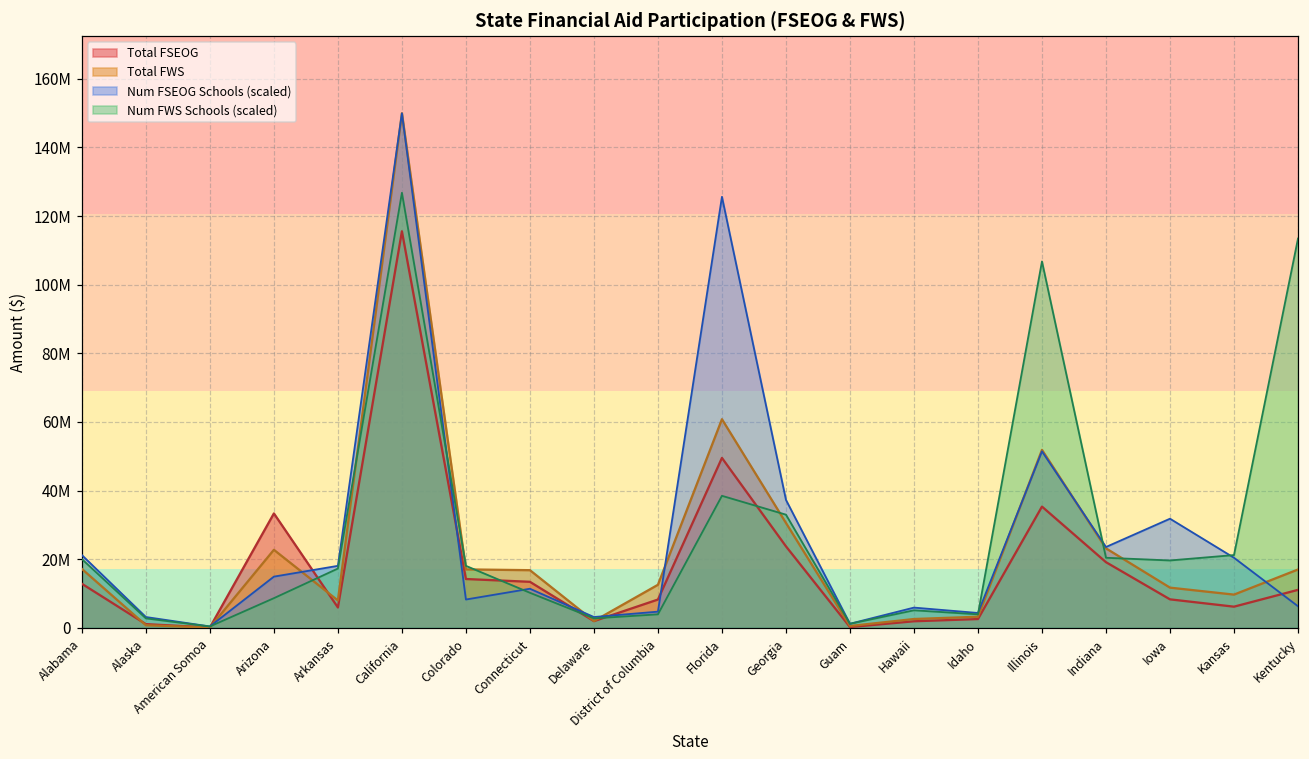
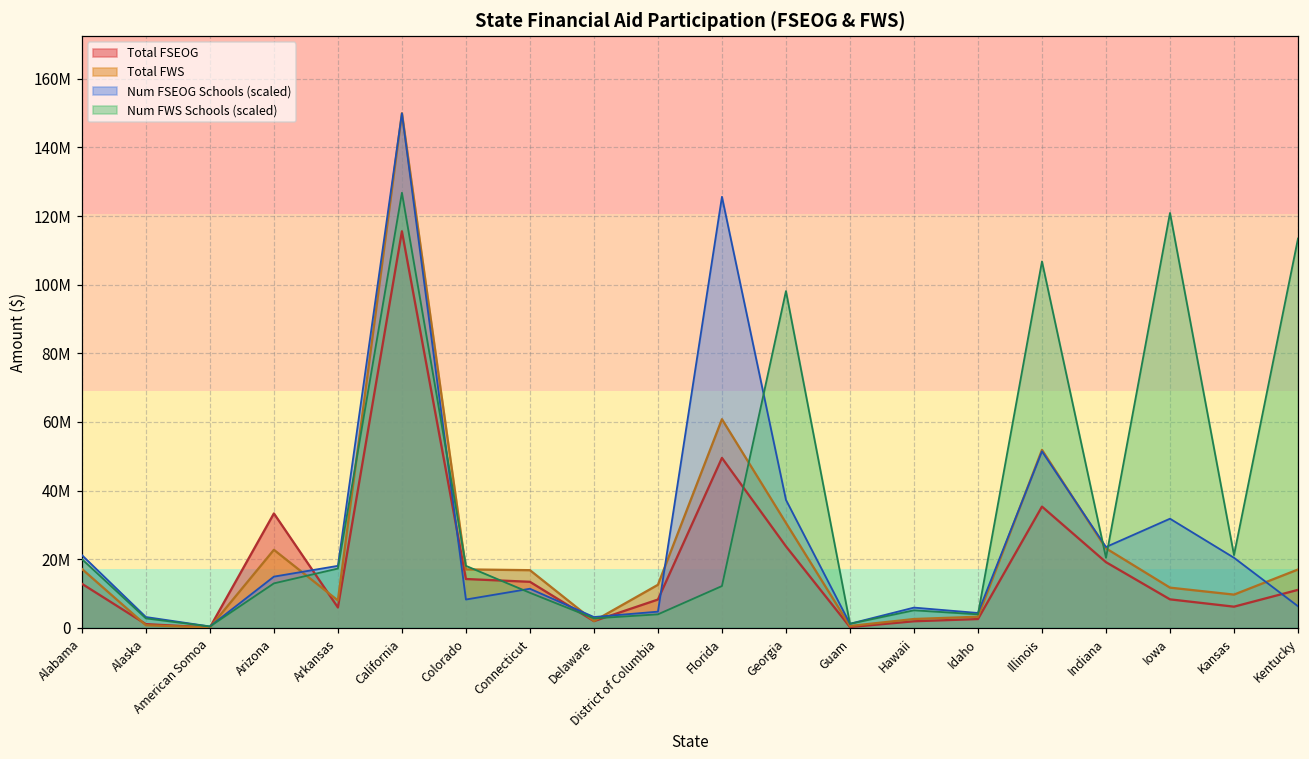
Num FWS Schools (scaled), Arizona: 9000000 -> 13000000
Num FWS Schools (scaled), Florida: 38000000 -> 12000000
Num FWS Schools (scaled), Georgia: 33000000 -> 98000000
Num FWS Schools (scaled), Iowa: 20000000 -> 121000000
